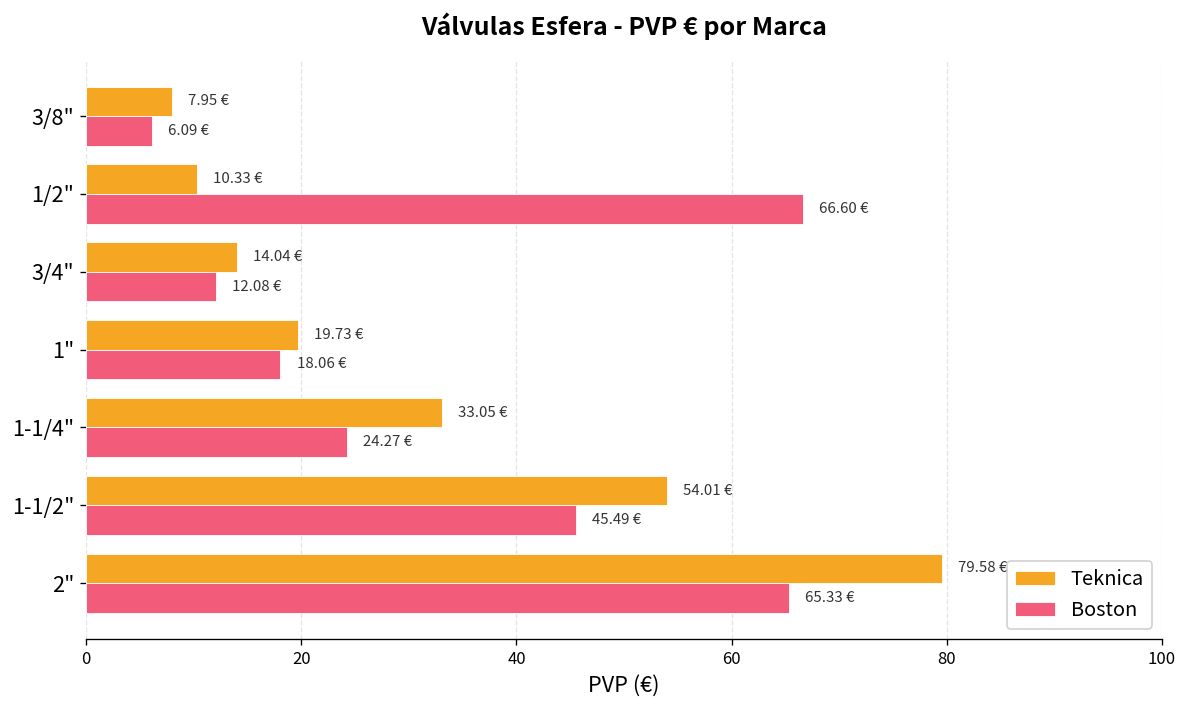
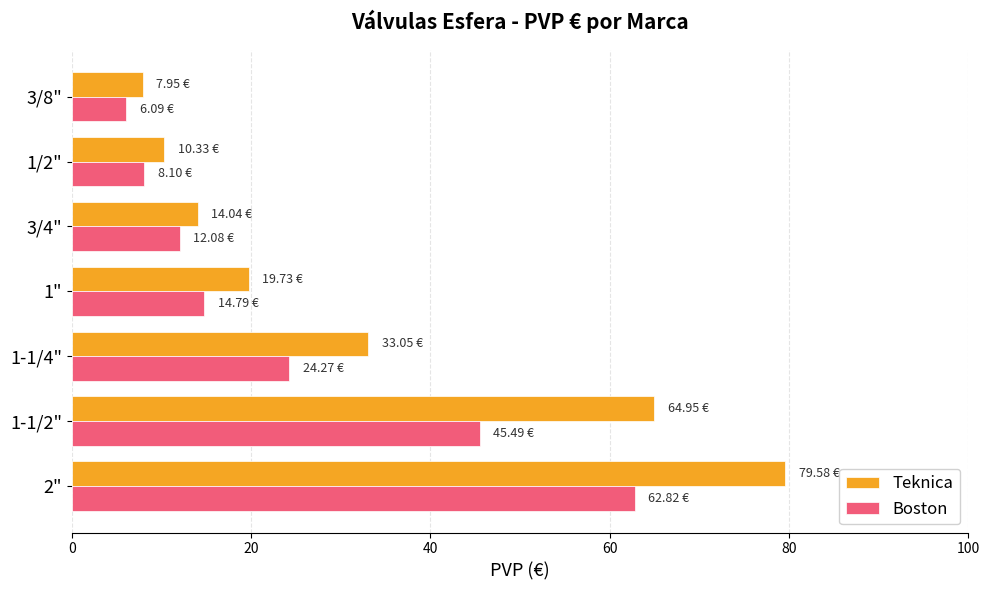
Boston, 1/2": 66.60 -> 8.10
Boston, 1": 18.06 -> 14.79
Teknica, 1-1/2": 54.01 -> 64.95
Boston, 2": 65.33 -> 62.82
